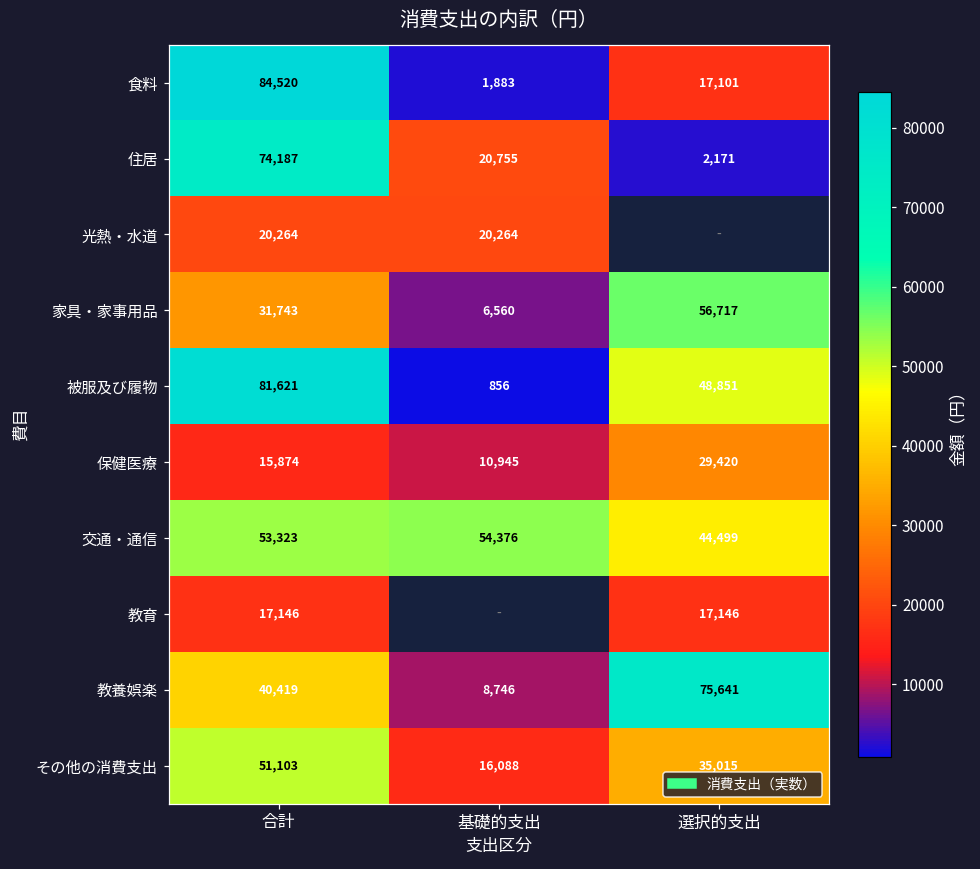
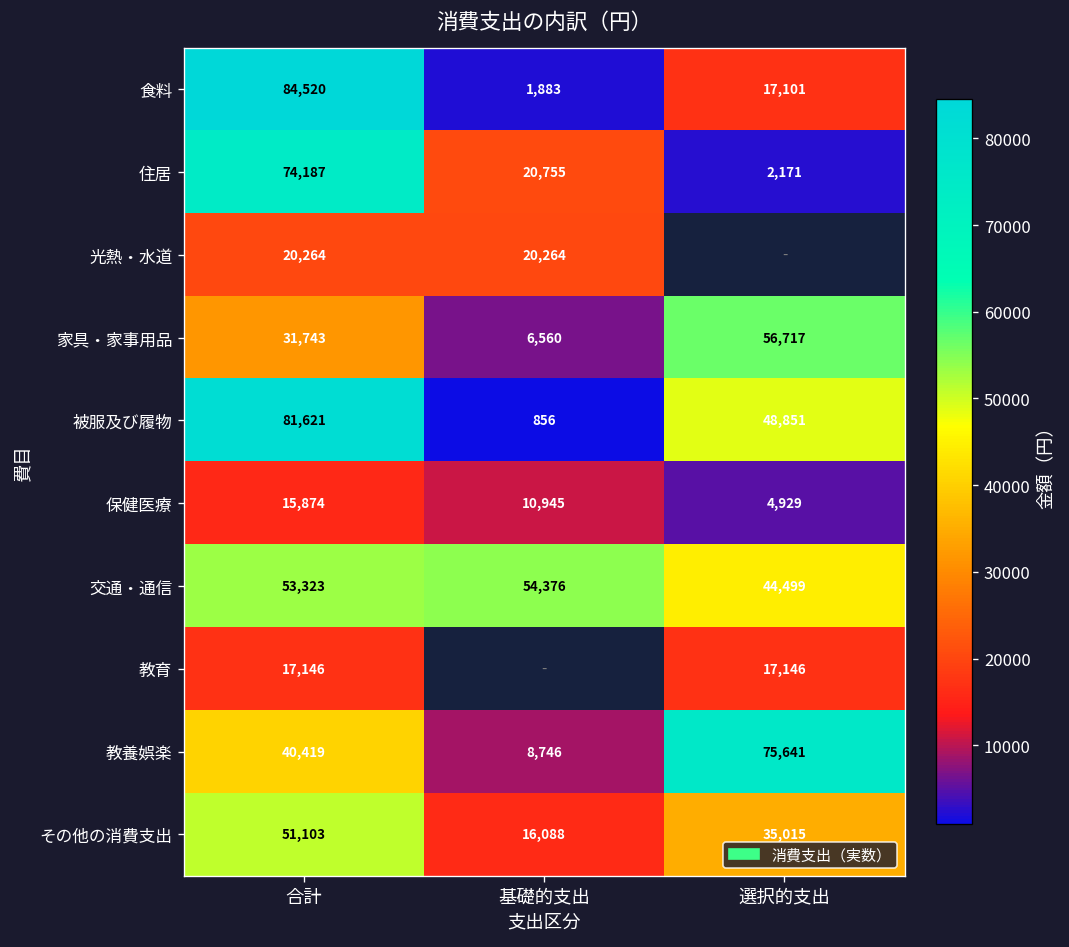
保健医療, 選択的支出: 29,420 -> 4,929
